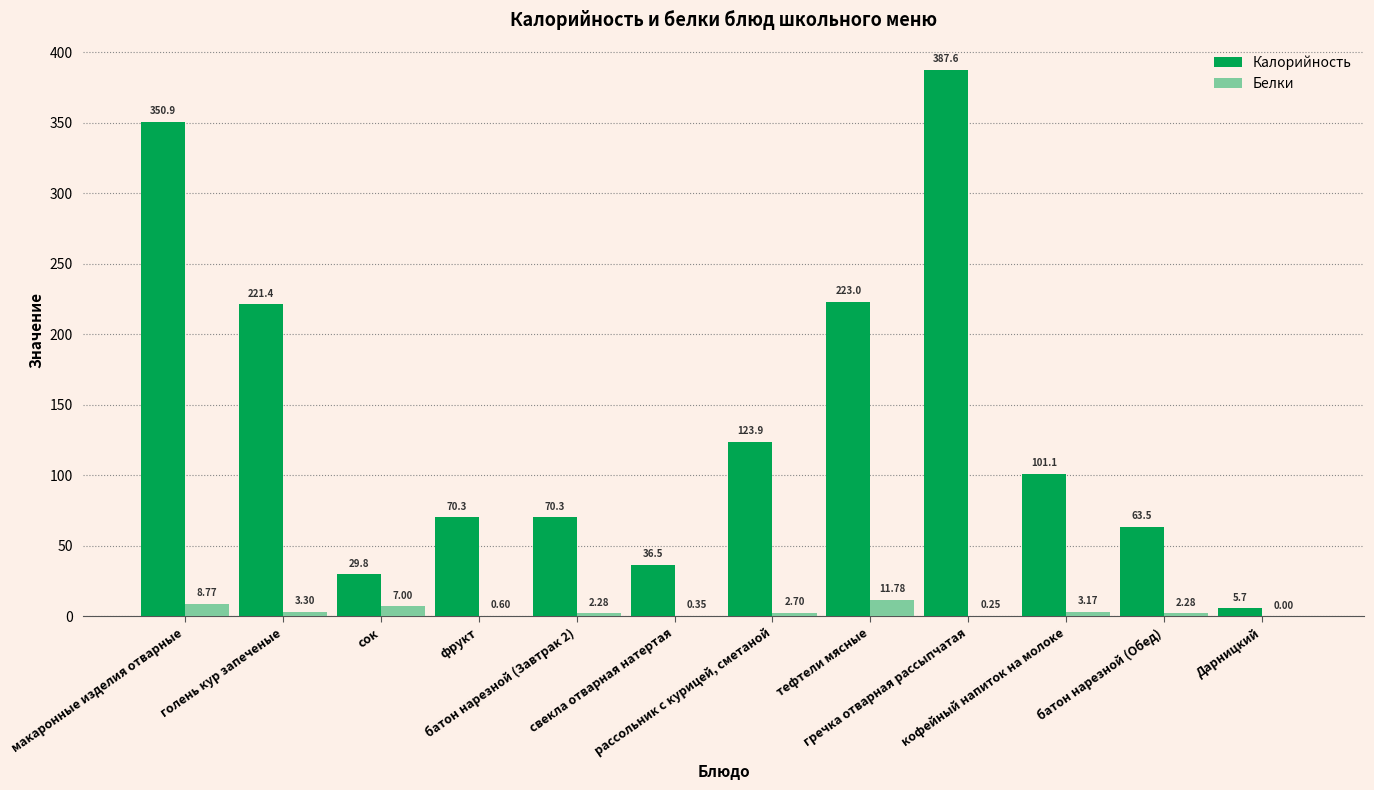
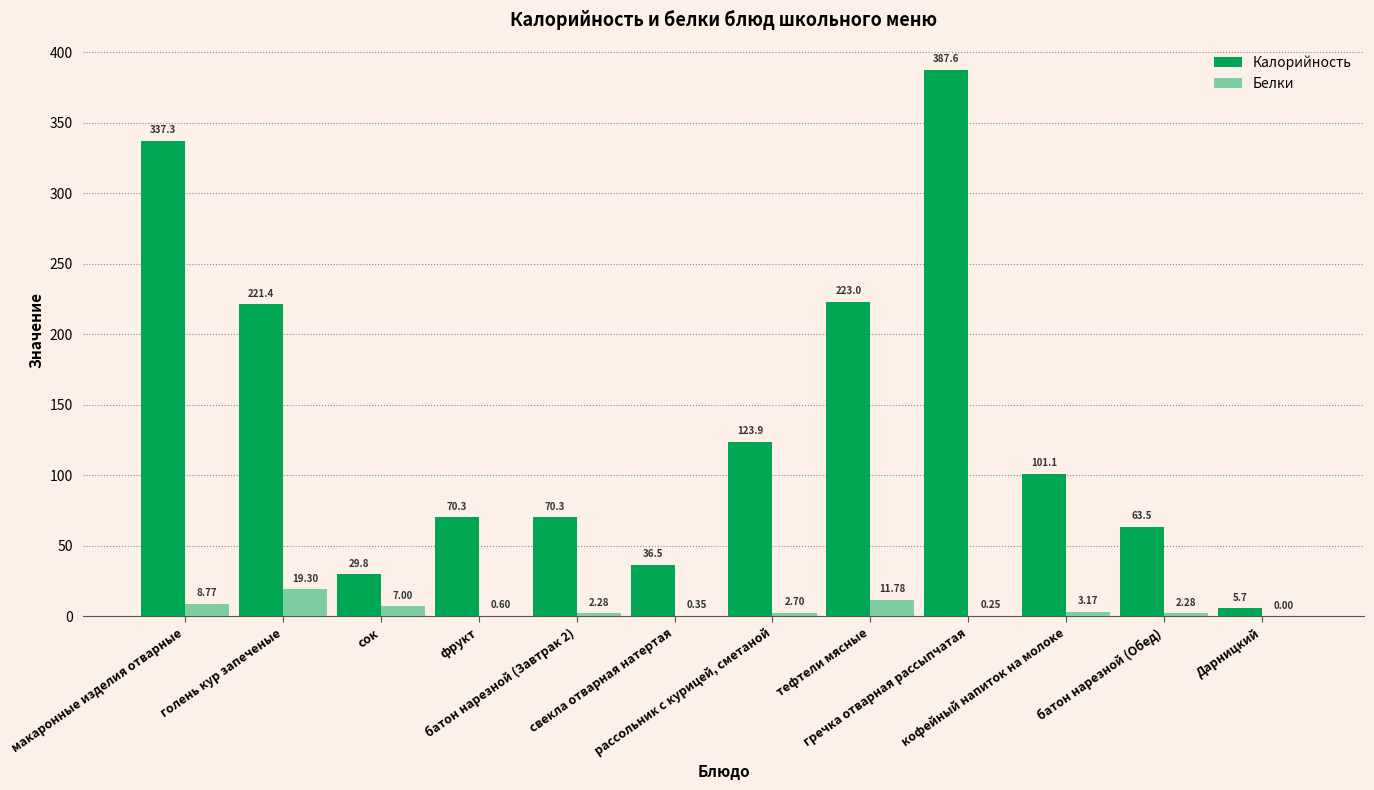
Калорийность, макаронные изделия отварные: 350.9 -> 337.3
Белки, голень кур запеченые: 3.30 -> 19.30
